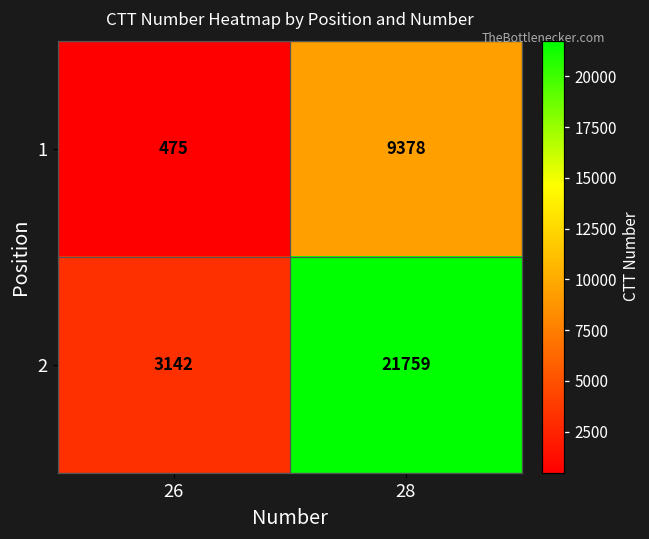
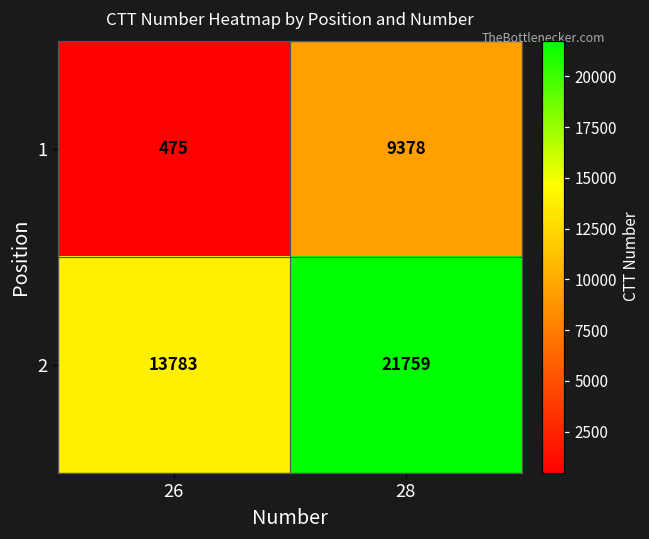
2, 26: 3142 -> 13783
